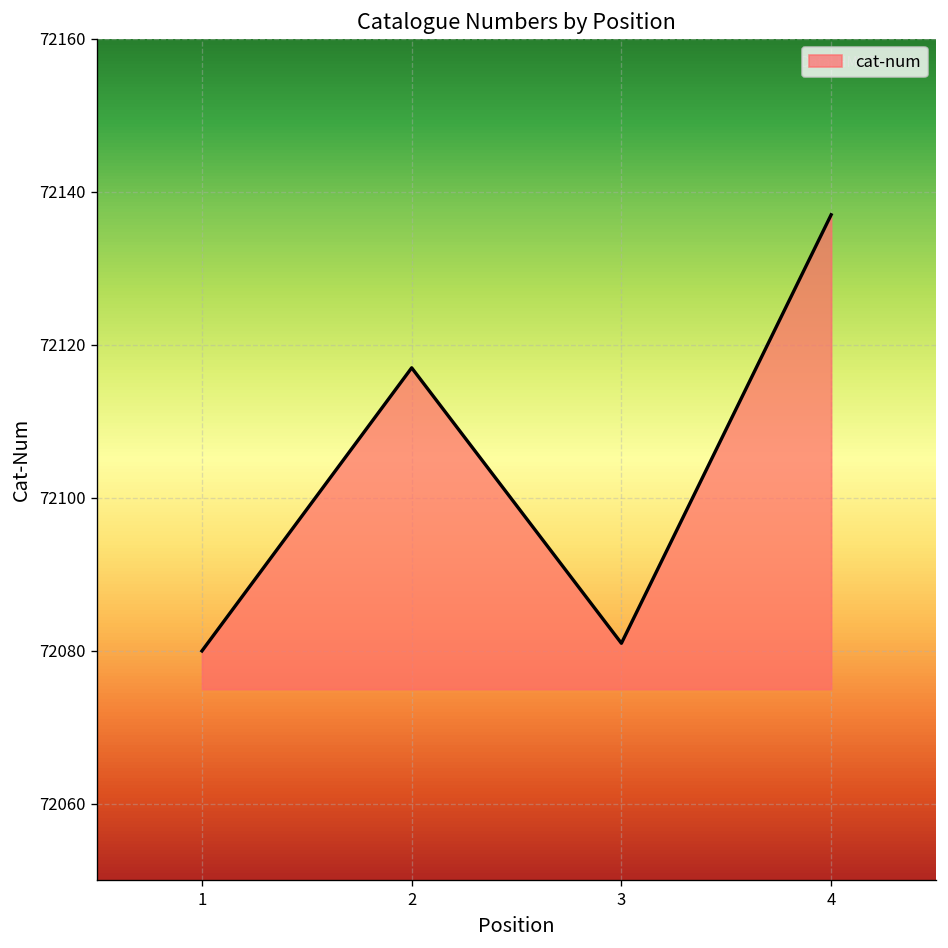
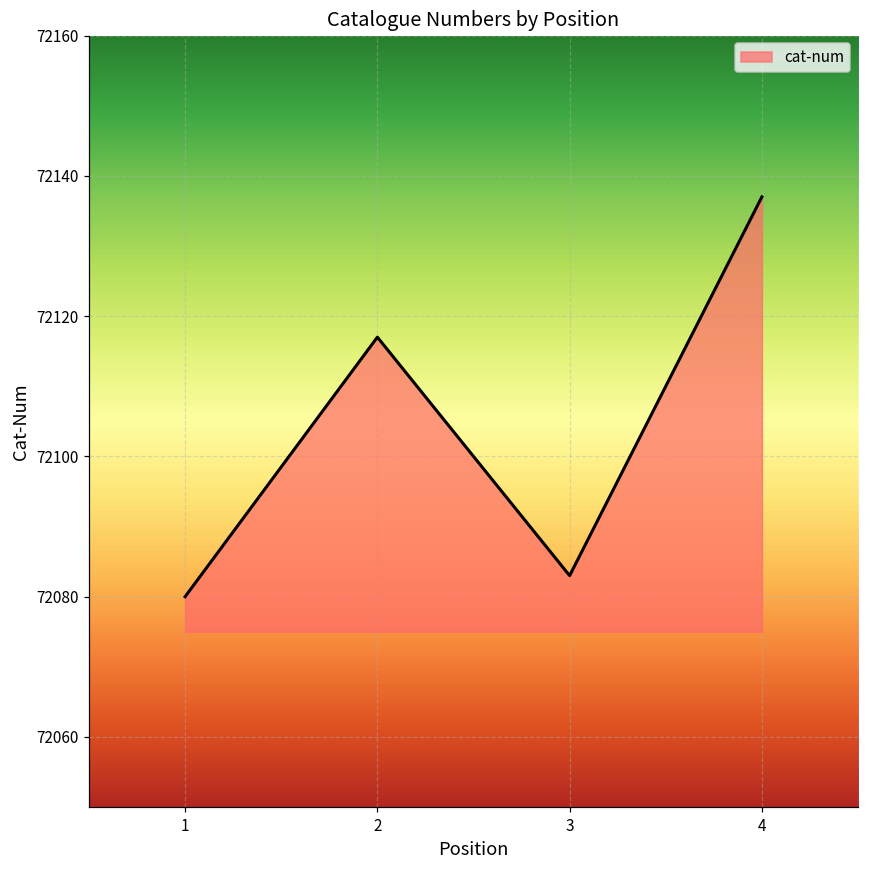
3: 72081 -> 72083
